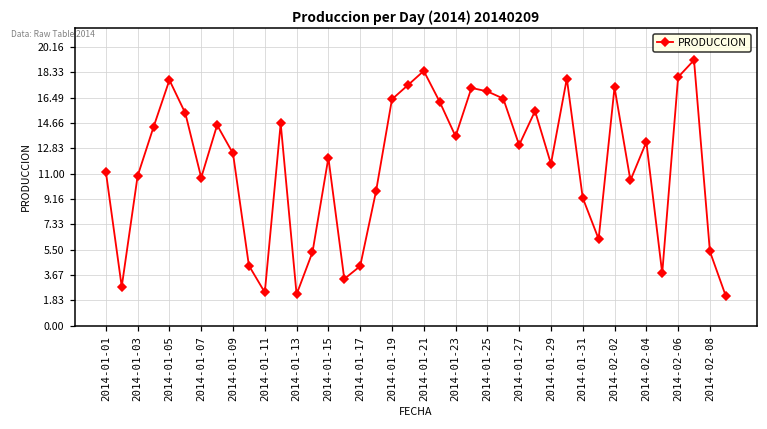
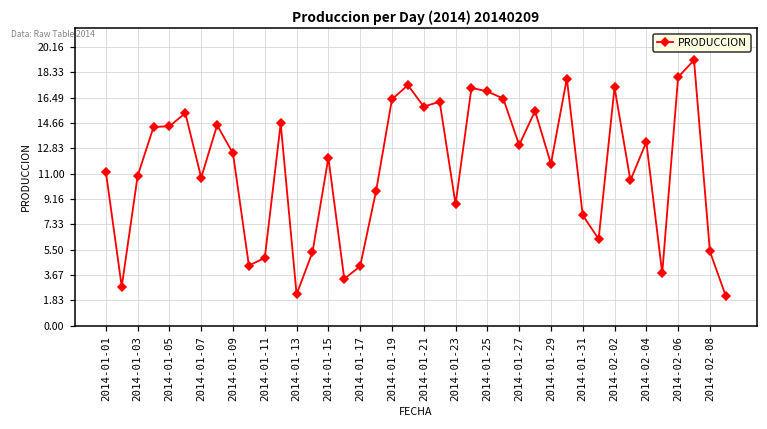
2014-01-05: 17.8 -> 14.4
2014-01-11: 2.4 -> 4.9
2014-01-21: 18.4 -> 15.8
2014-01-23: 13.7 -> 8.8
2014-01-31: 9.2 -> 8.0
